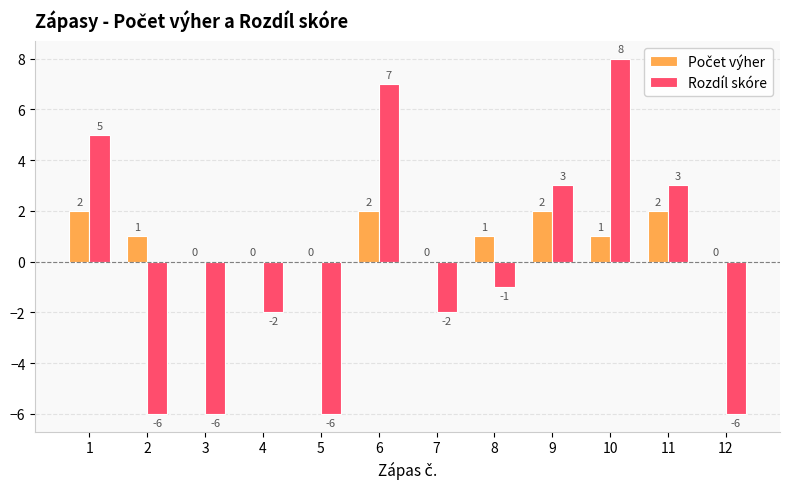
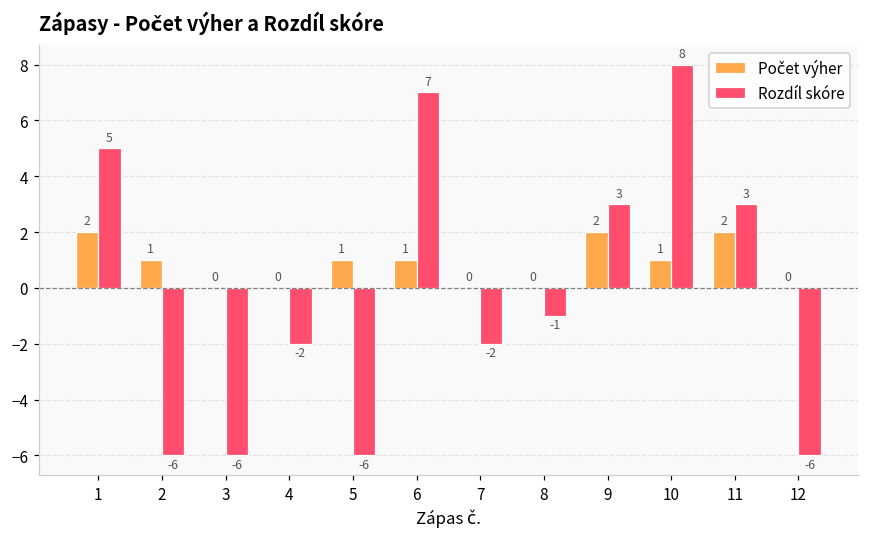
Počet výher, 5: 0 -> 1
Počet výher, 6: 2 -> 1
Počet výher, 8: 1 -> 0
